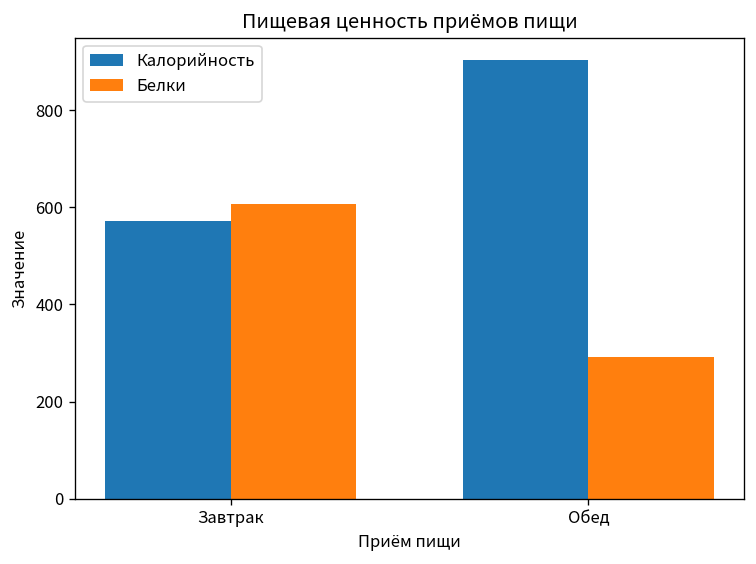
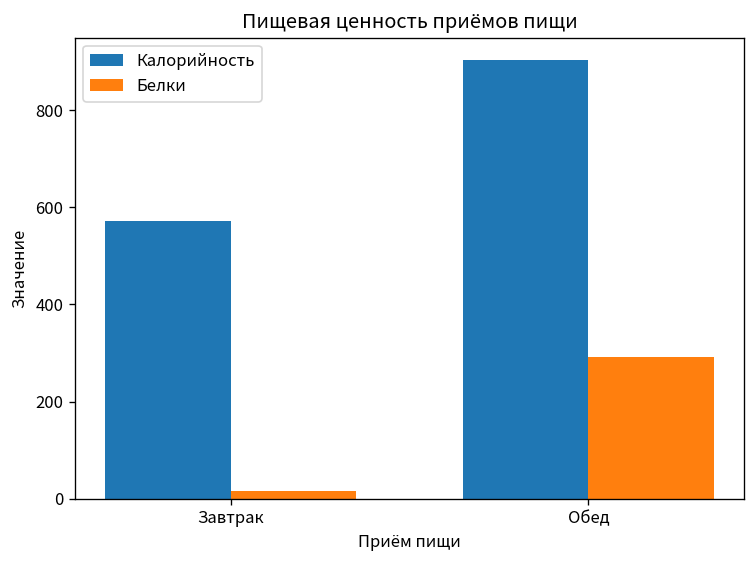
Белки, Завтрак: 610 -> 20
